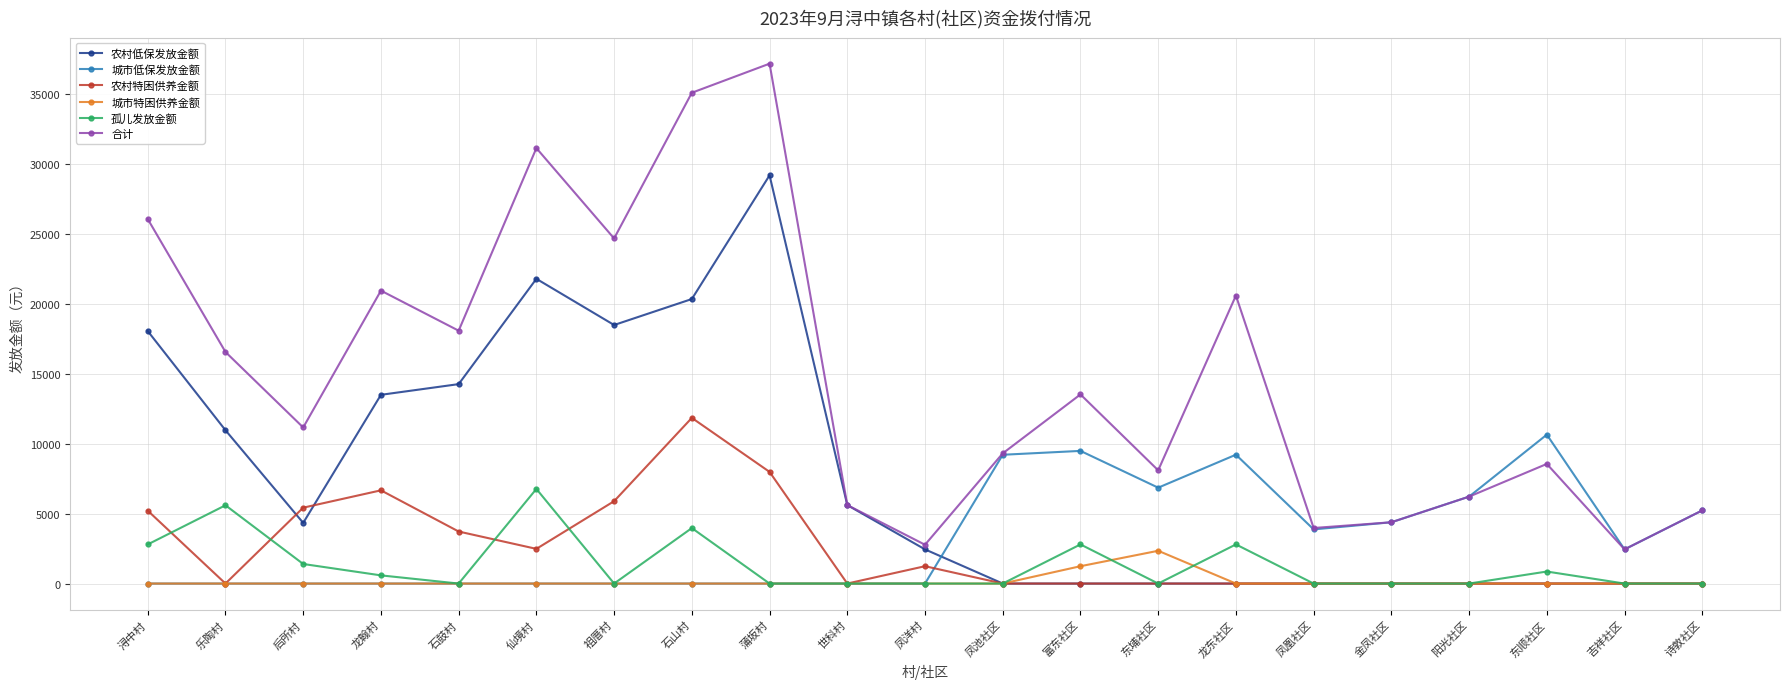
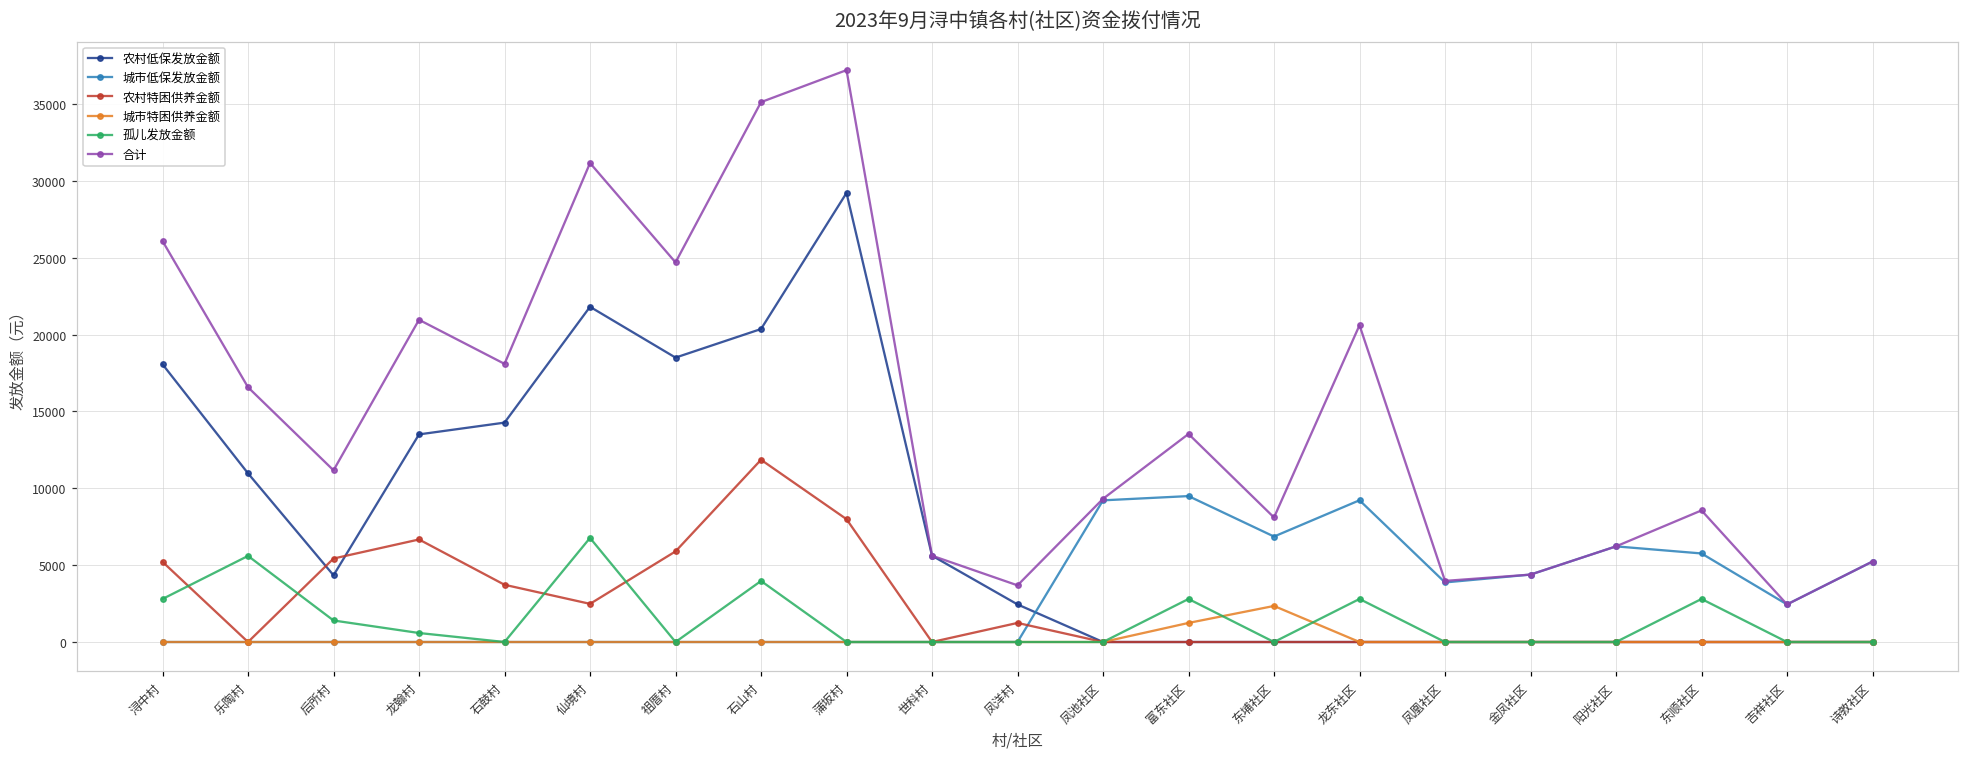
合计, 凤洋村: 2800 -> 3700
城市低保发放金额, 东顺社区: 10700 -> 5800
孤儿发放金额, 东顺社区: 900 -> 2800
